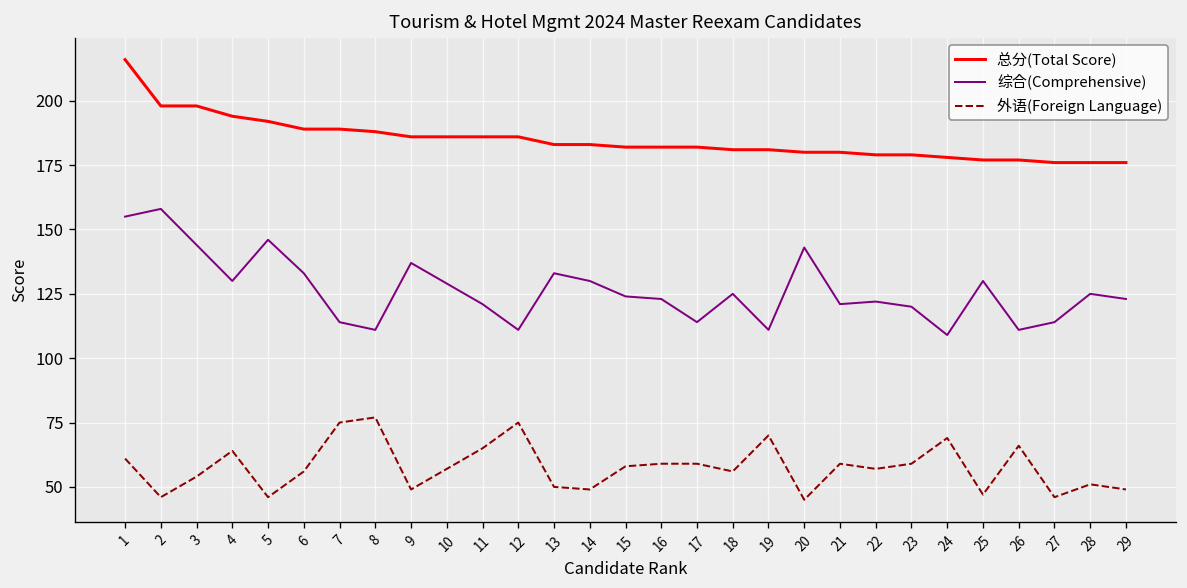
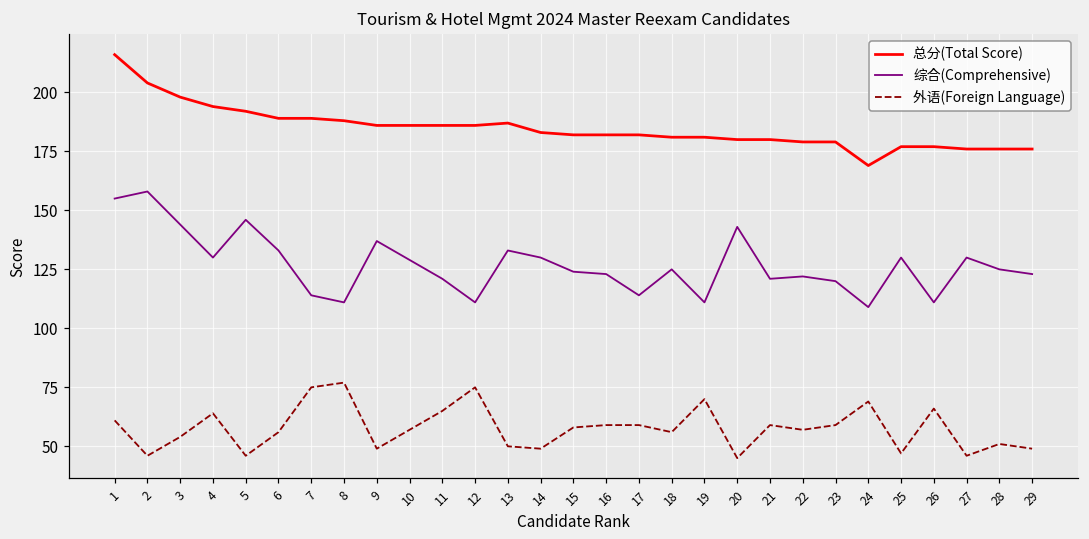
总分(Total Score), 2: 198 -> 204
总分(Total Score), 13: 183 -> 187
总分(Total Score), 24: 178 -> 169
综合(Comprehensive), 27: 114 -> 130
